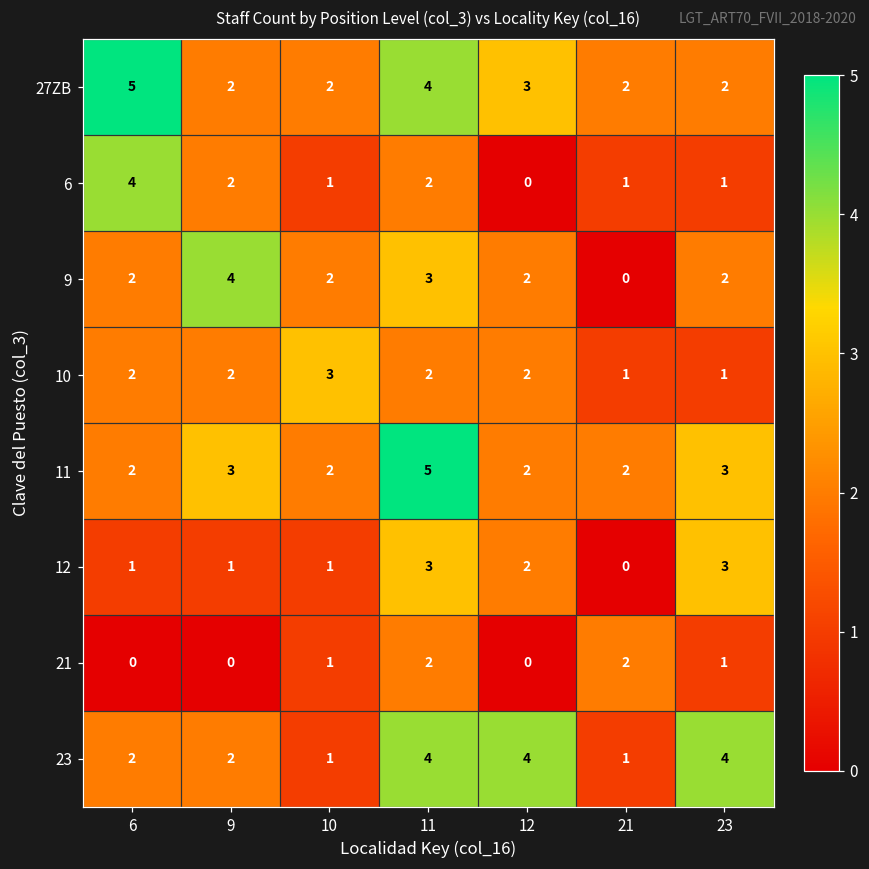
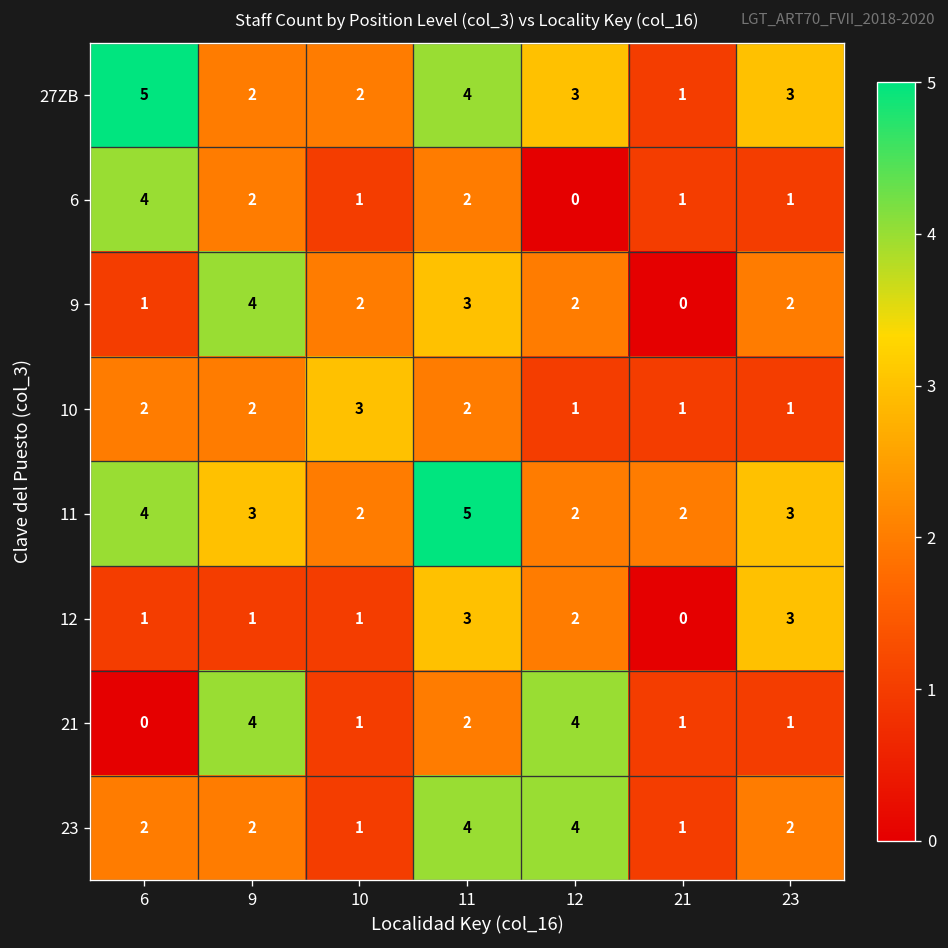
27ZB, 21: 2 -> 1
27ZB, 23: 2 -> 3
9, 6: 2 -> 1
10, 12: 2 -> 1
11, 6: 2 -> 4
21, 9: 0 -> 4
21, 12: 0 -> 4
21, 21: 2 -> 1
23, 23: 4 -> 2
